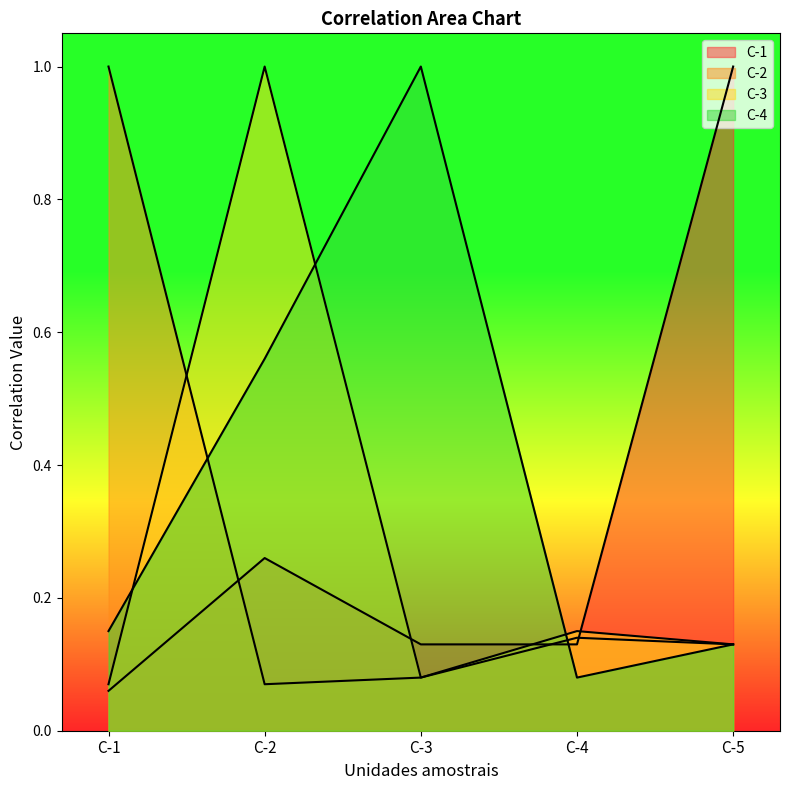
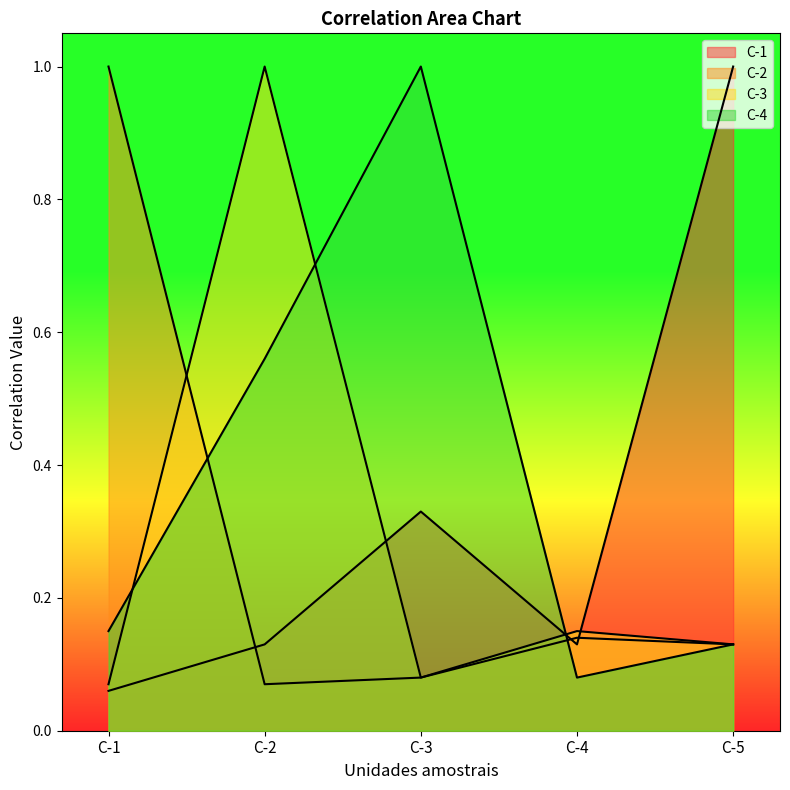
C-1, C-2: 0.26 -> 0.13
C-1, C-3: 0.13 -> 0.33
